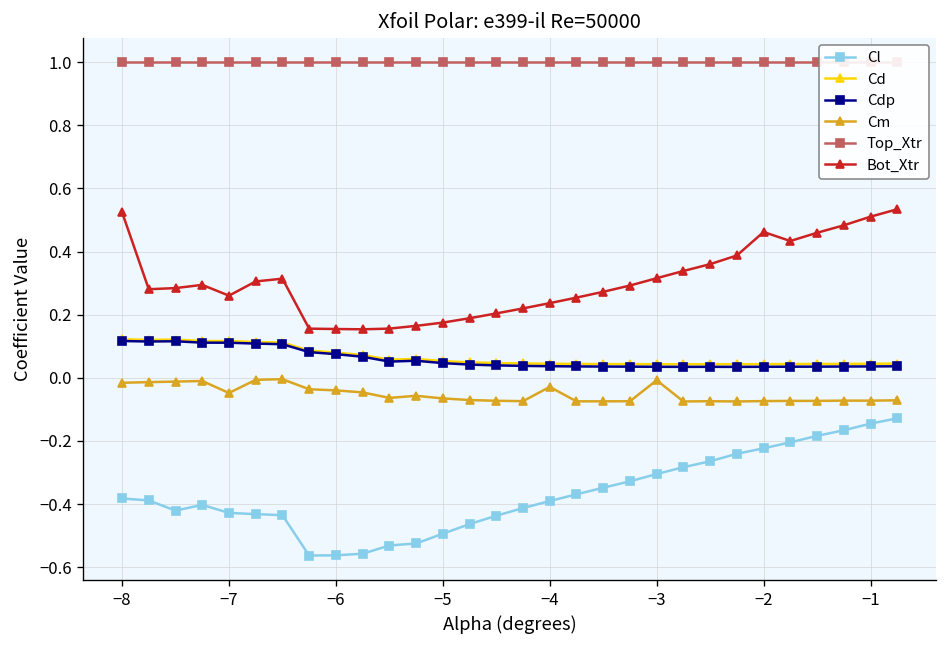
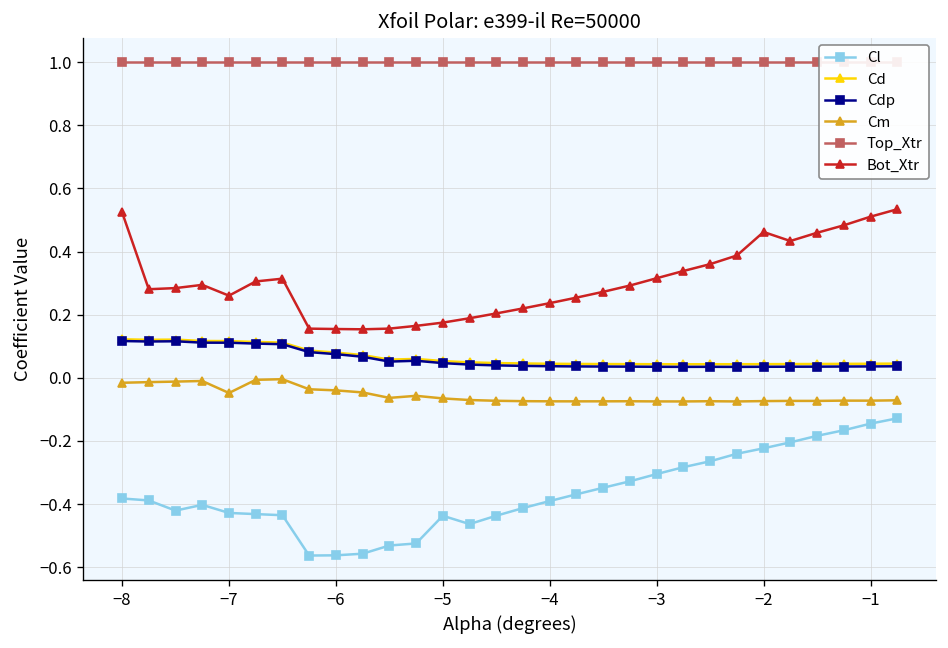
Cl, −5: -0.49 -> -0.44
Cm, −4: -0.03 -> -0.07
Cm, −3: -0.01 -> -0.07
